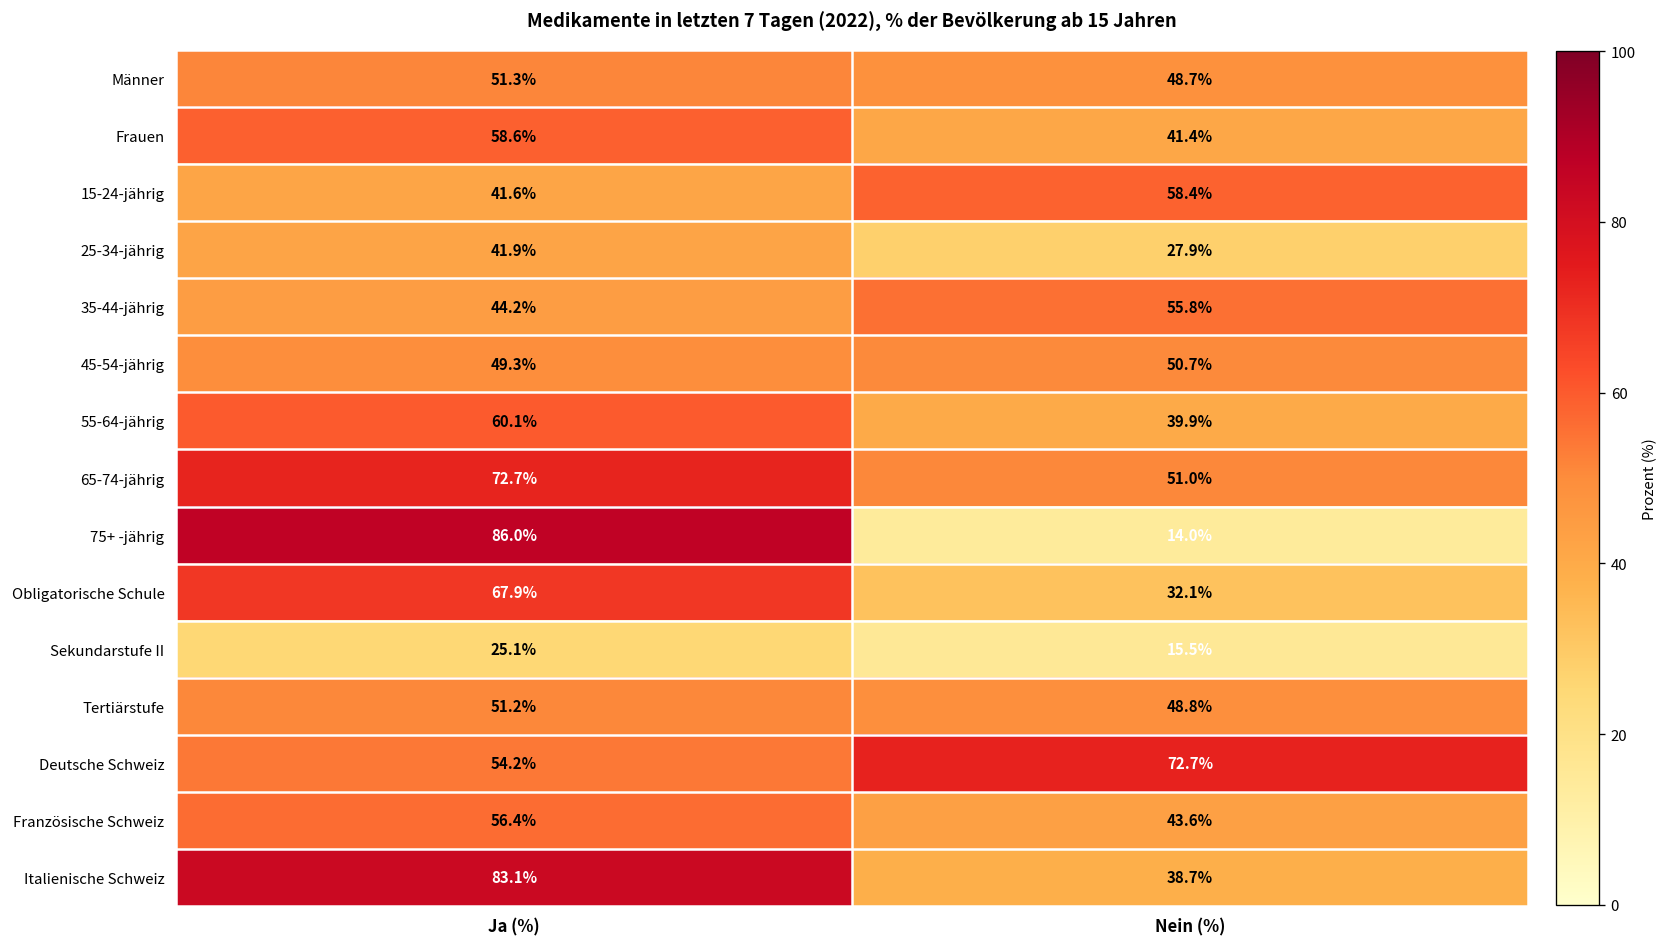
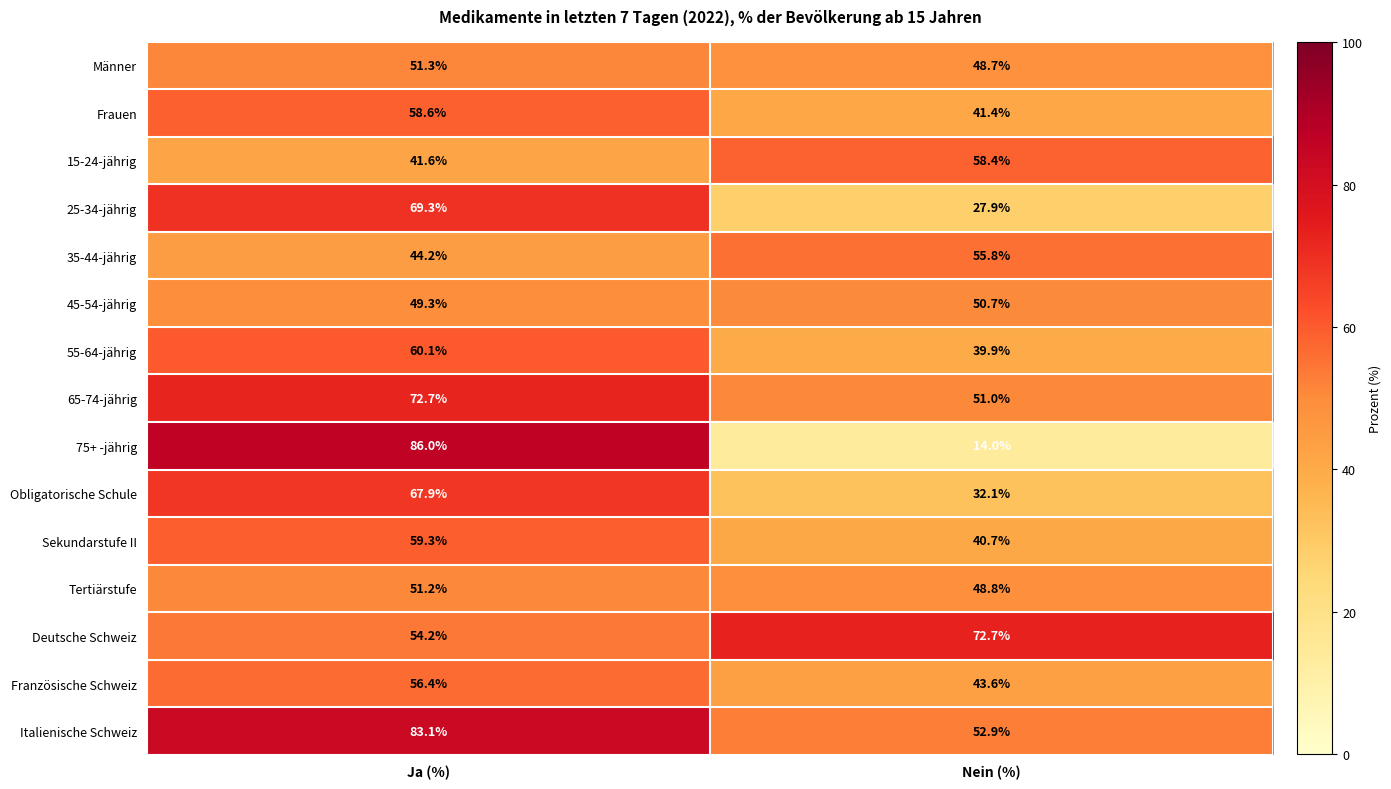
25-34-jährig, Ja (%): 41.9% -> 69.3%
Sekundarstufe II, Ja (%): 25.1% -> 59.3%
Sekundarstufe II, Nein (%): 15.5% -> 40.7%
Italienische Schweiz, Nein (%): 38.7% -> 52.9%
